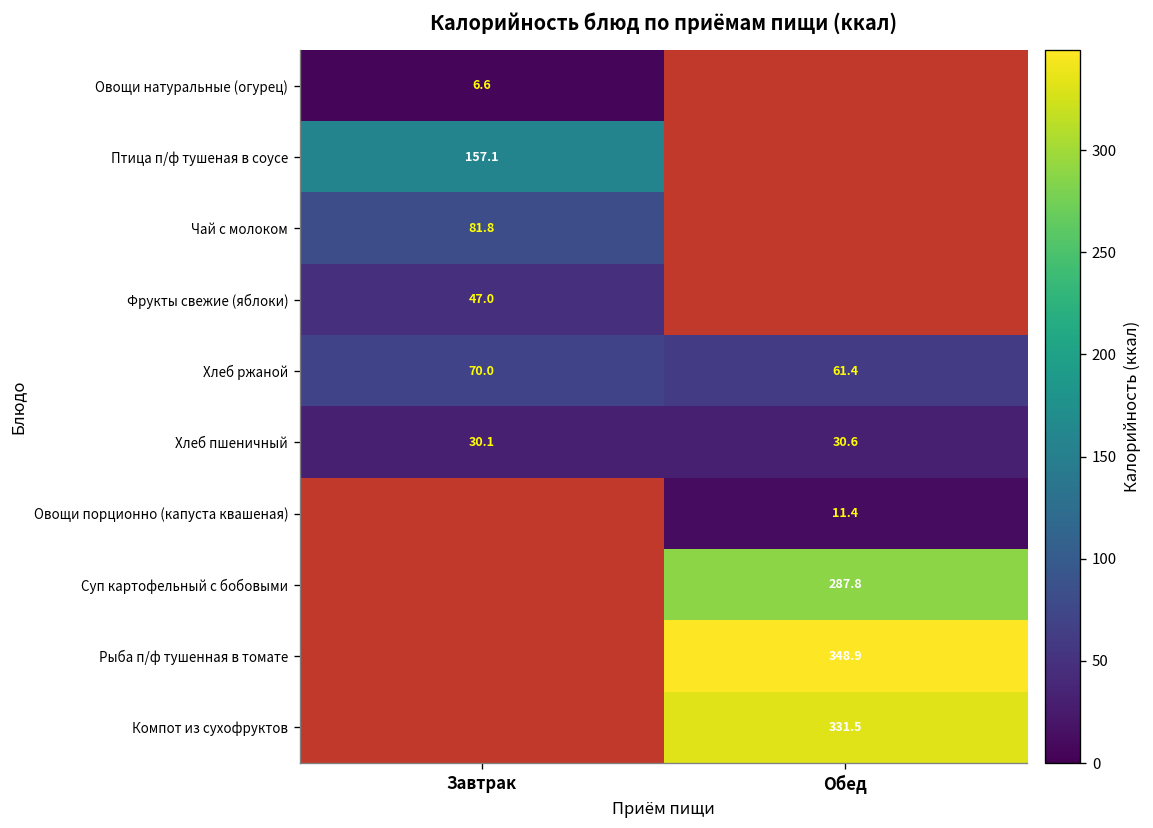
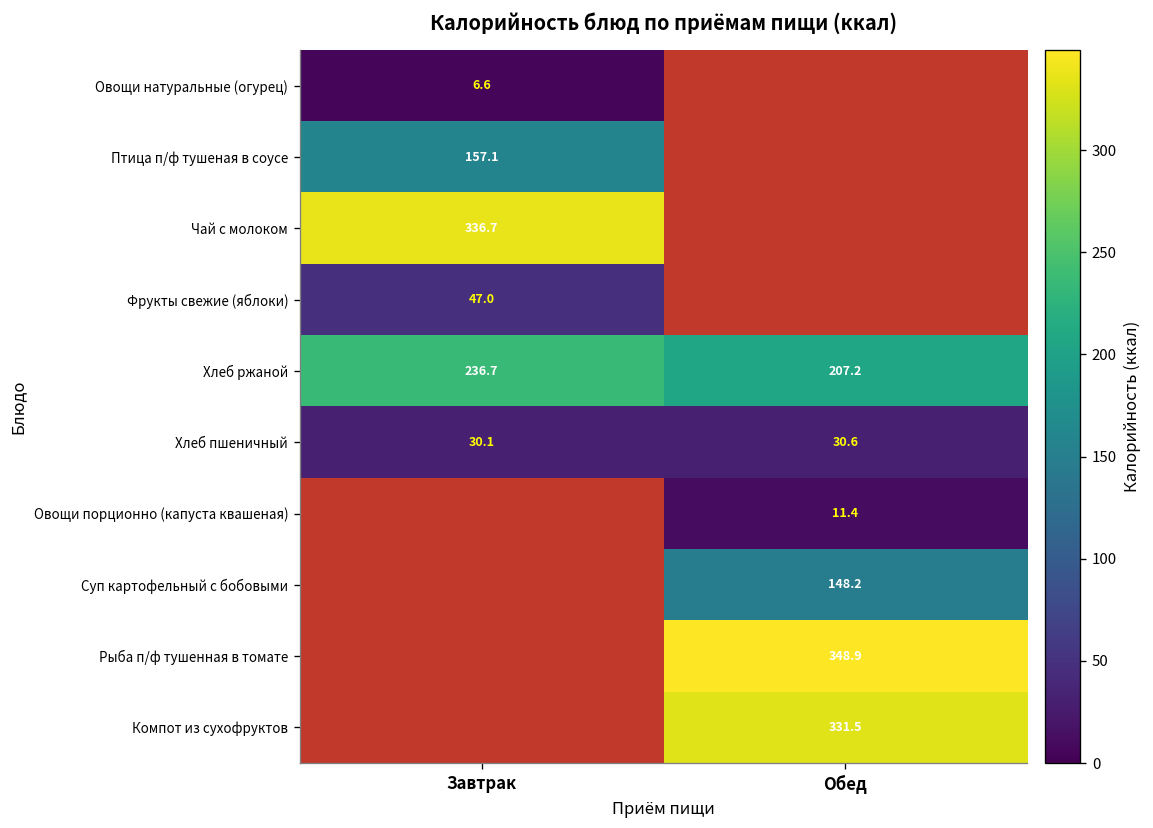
Чай с молоком, Завтрак: 81.8 -> 336.7
Хлеб ржаной, Завтрак: 70.0 -> 236.7
Хлеб ржаной, Обед: 61.4 -> 207.2
Суп картофельный с бобовыми, Обед: 287.8 -> 148.2
